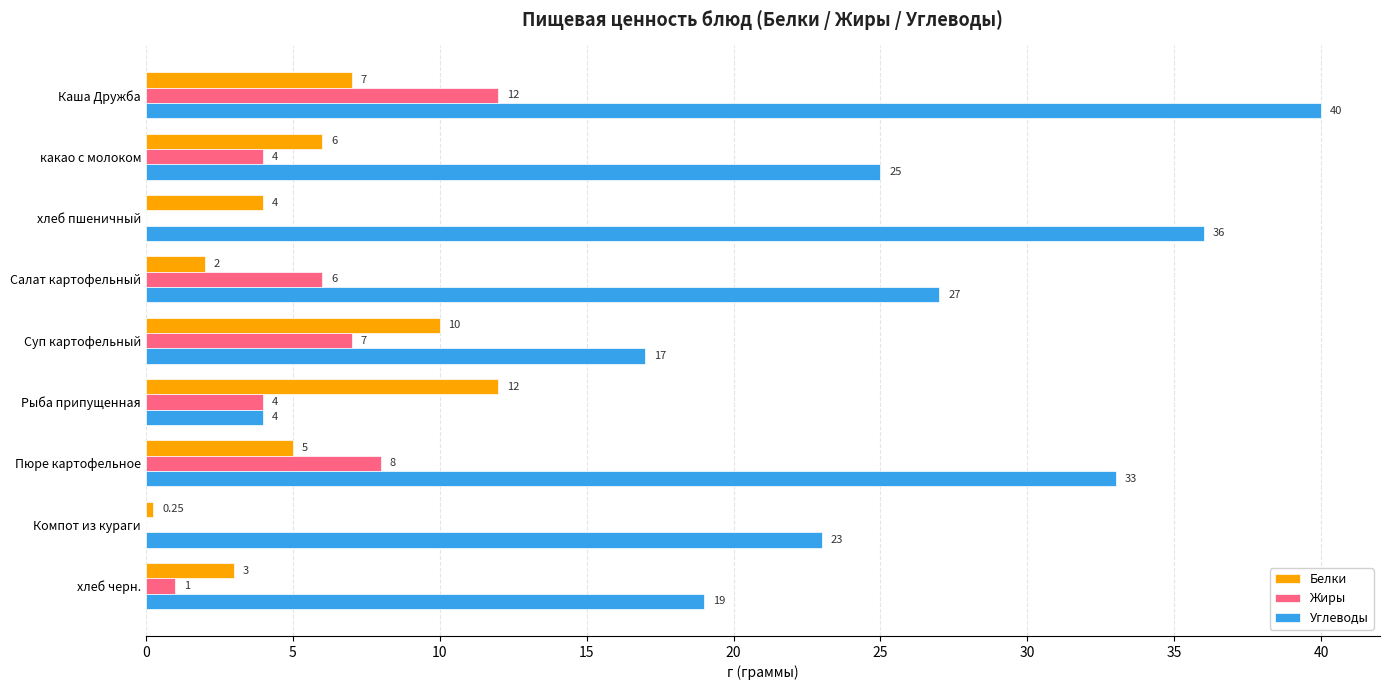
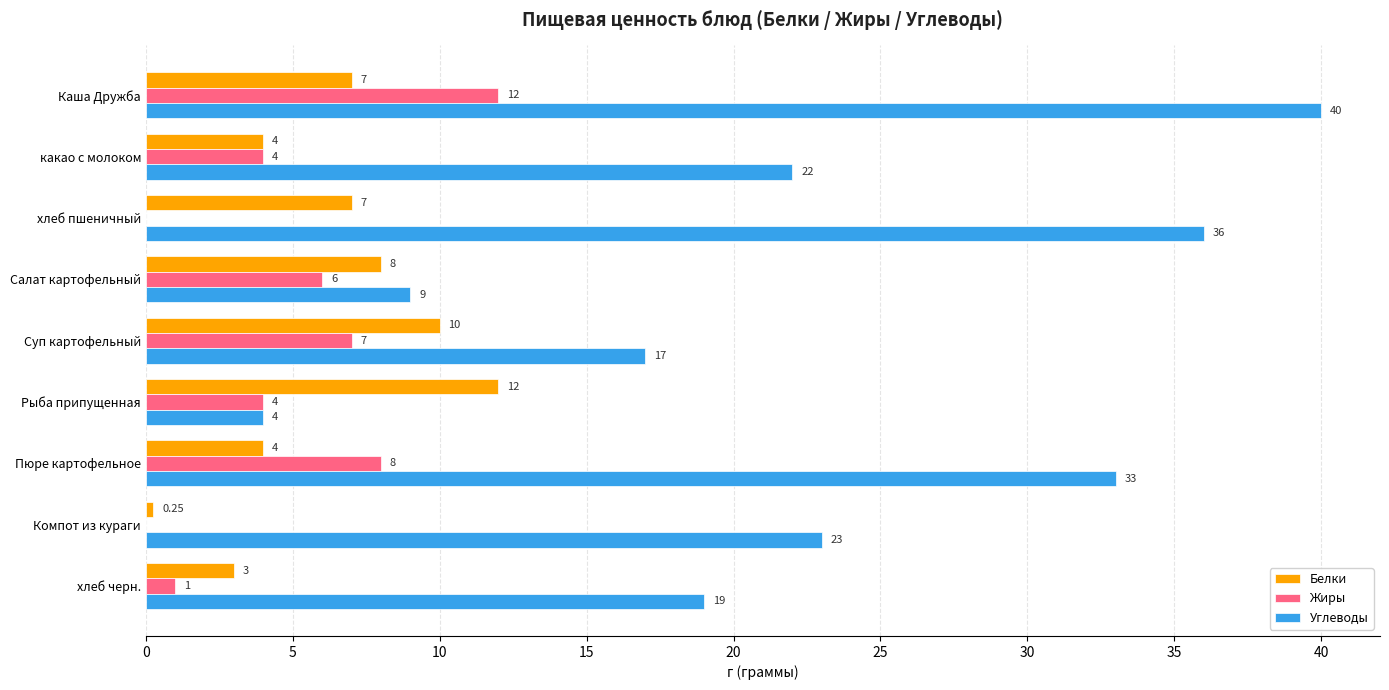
Белки, какао с молоком: 6 -> 4
Углеводы, какао с молоком: 25 -> 22
Белки, хлеб пшеничный: 4 -> 7
Белки, Салат картофельный: 2 -> 8
Углеводы, Салат картофельный: 27 -> 9
Белки, Пюре картофельное: 5 -> 4
